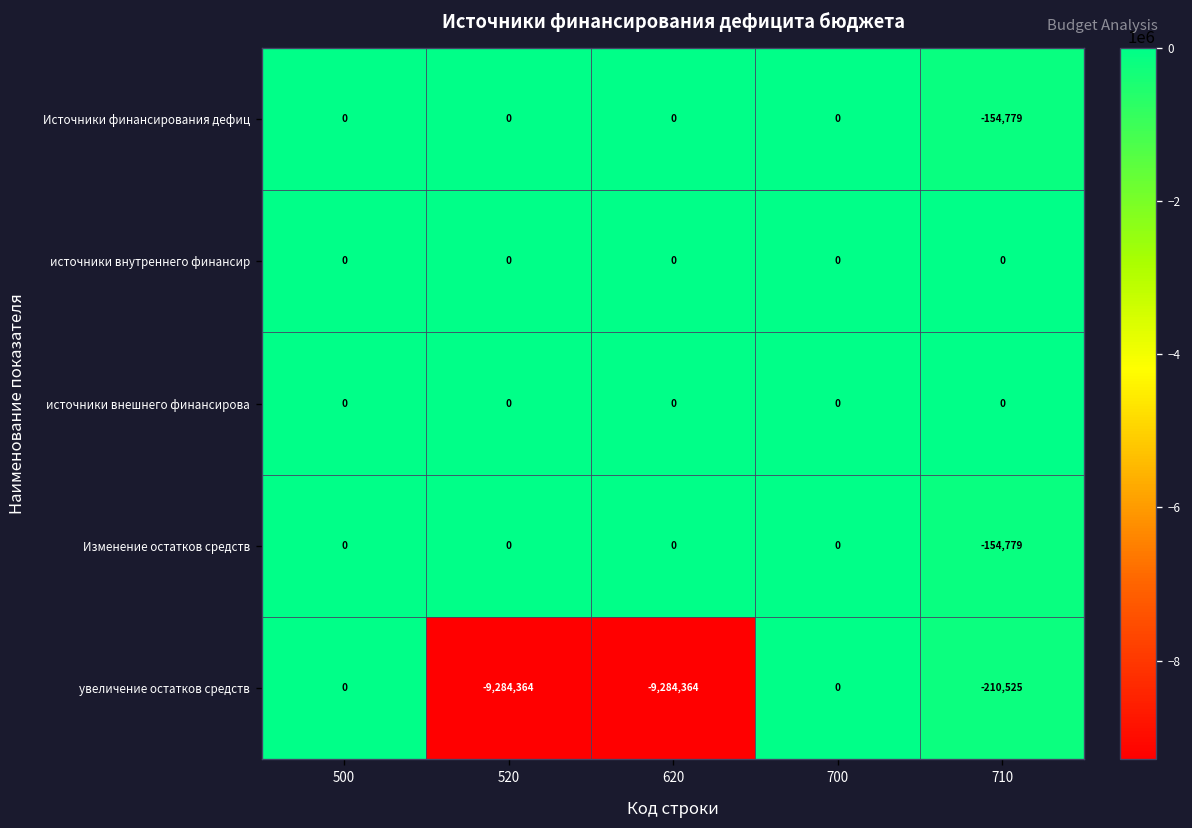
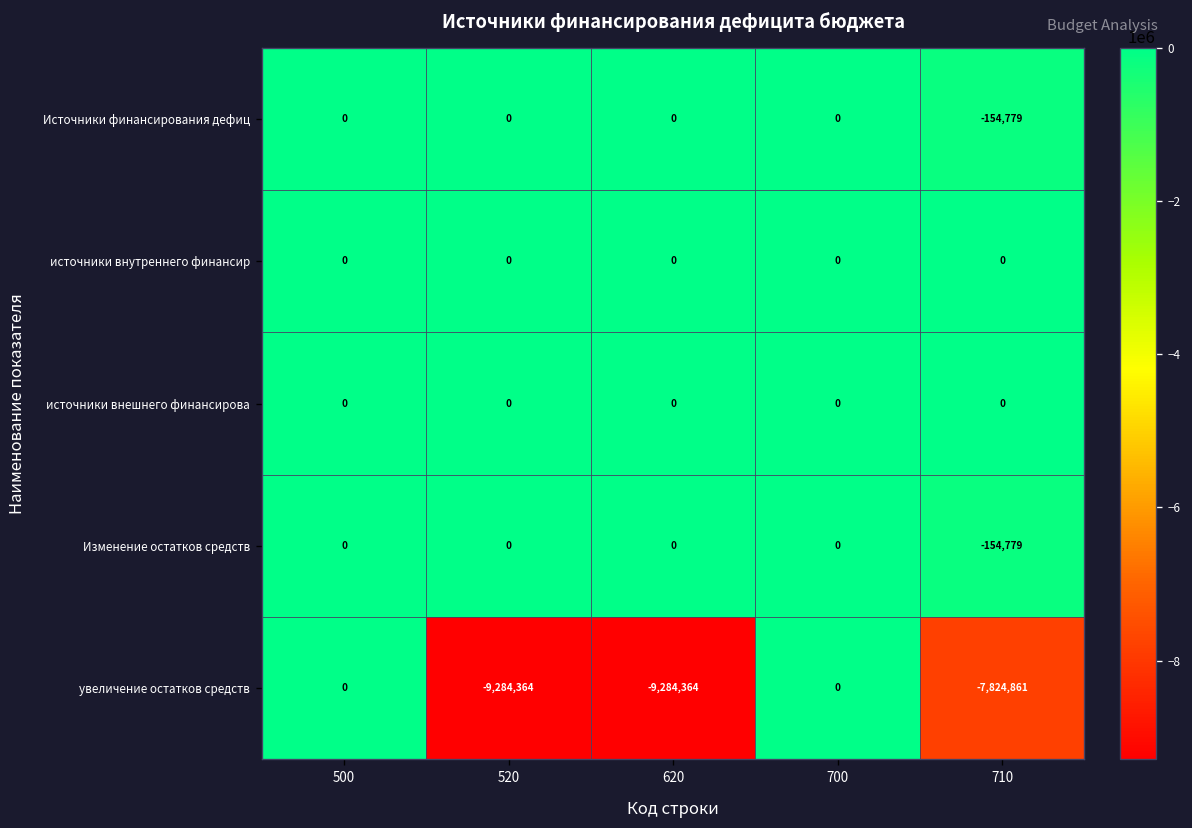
увеличение остатков средств, 710: -210,525 -> -7,824,861
